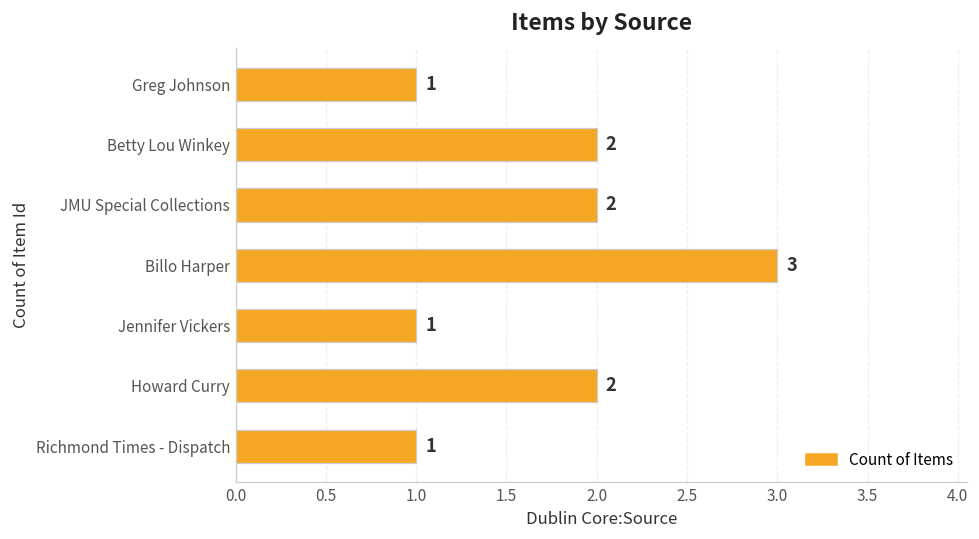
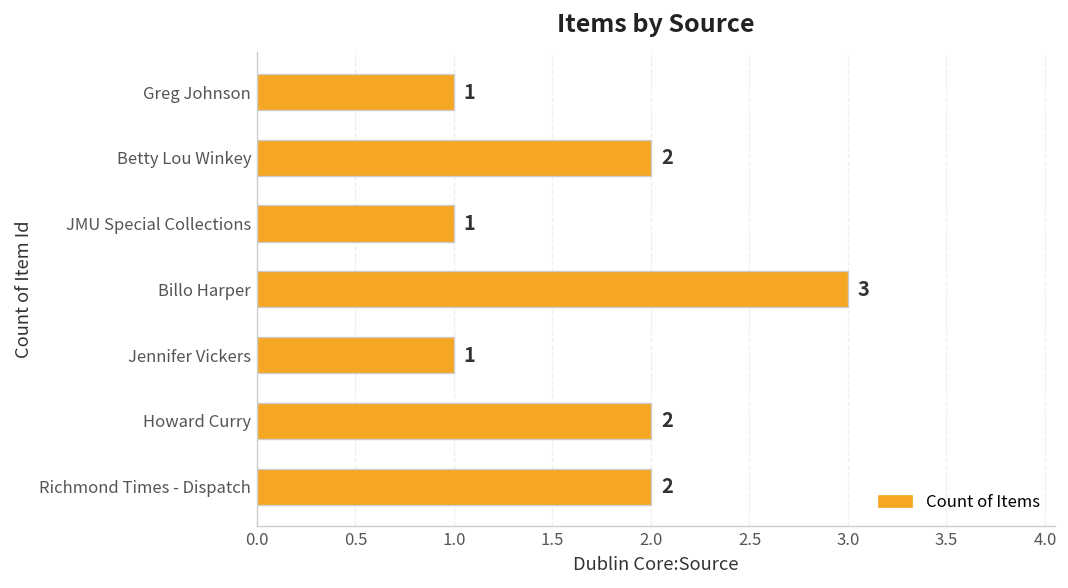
JMU Special Collections: 2 -> 1
Richmond Times - Dispatch: 1 -> 2
